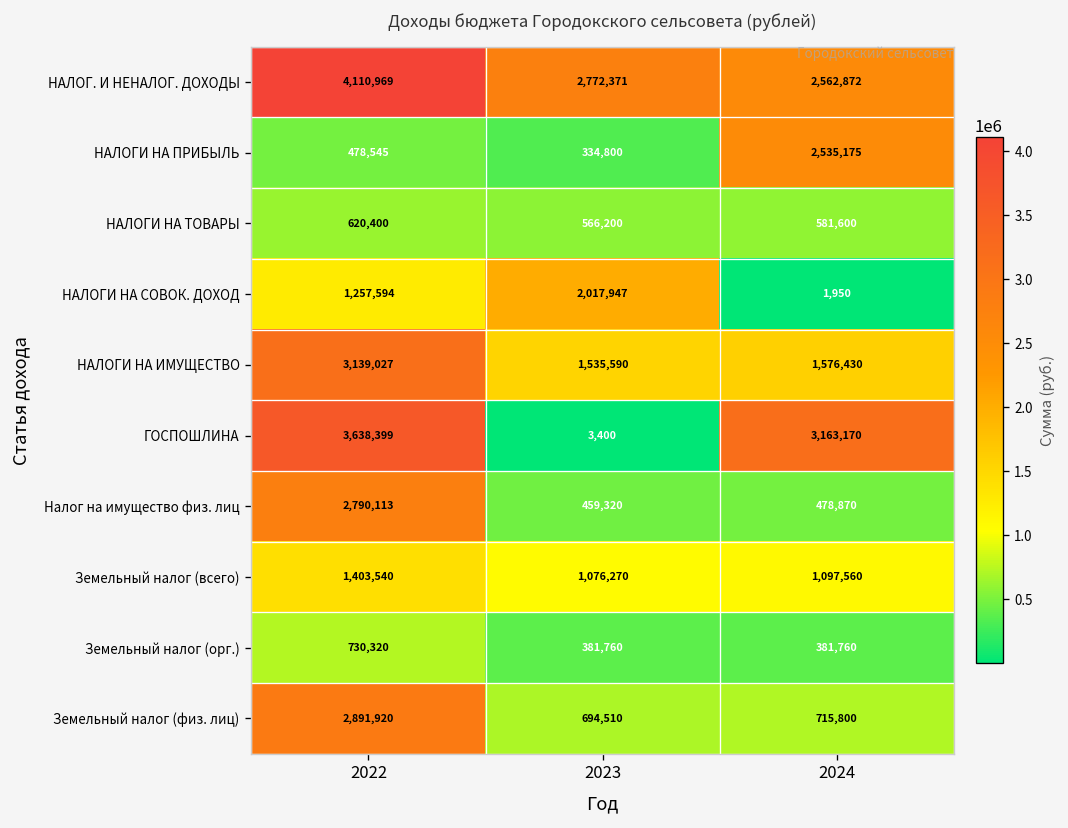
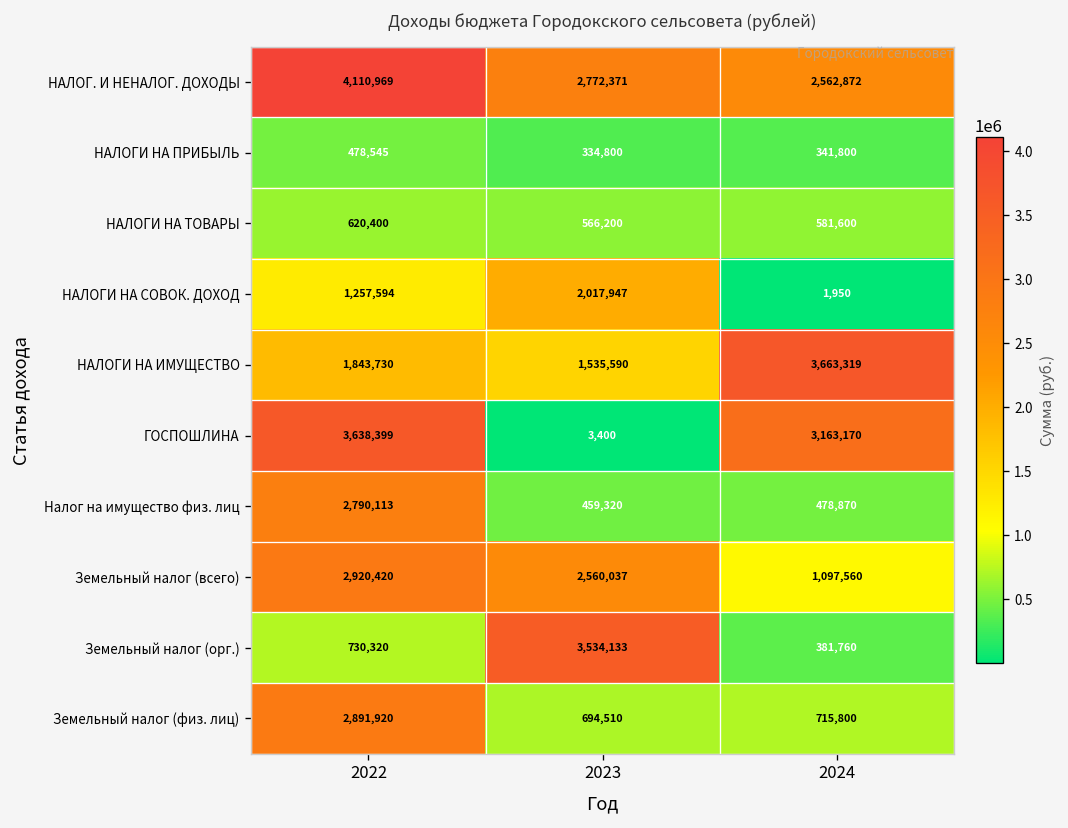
НАЛОГИ НА ПРИБЫЛЬ, 2024: 2,535,175 -> 341,800
НАЛОГИ НА ИМУЩЕСТВО, 2022: 3,139,027 -> 1,843,730
НАЛОГИ НА ИМУЩЕСТВО, 2024: 1,576,430 -> 3,663,319
Земельный налог (всего), 2022: 1,403,540 -> 2,920,420
Земельный налог (всего), 2023: 1,076,270 -> 2,560,037
Земельный налог (орг.), 2023: 381,760 -> 3,534,133
